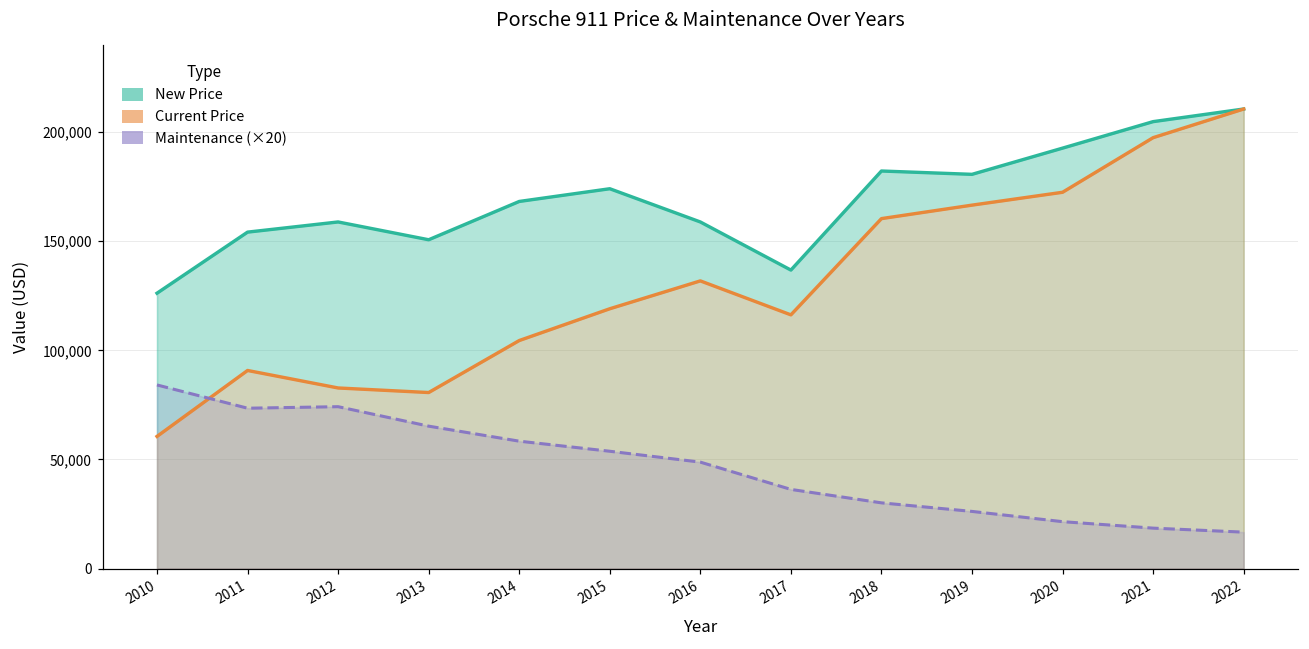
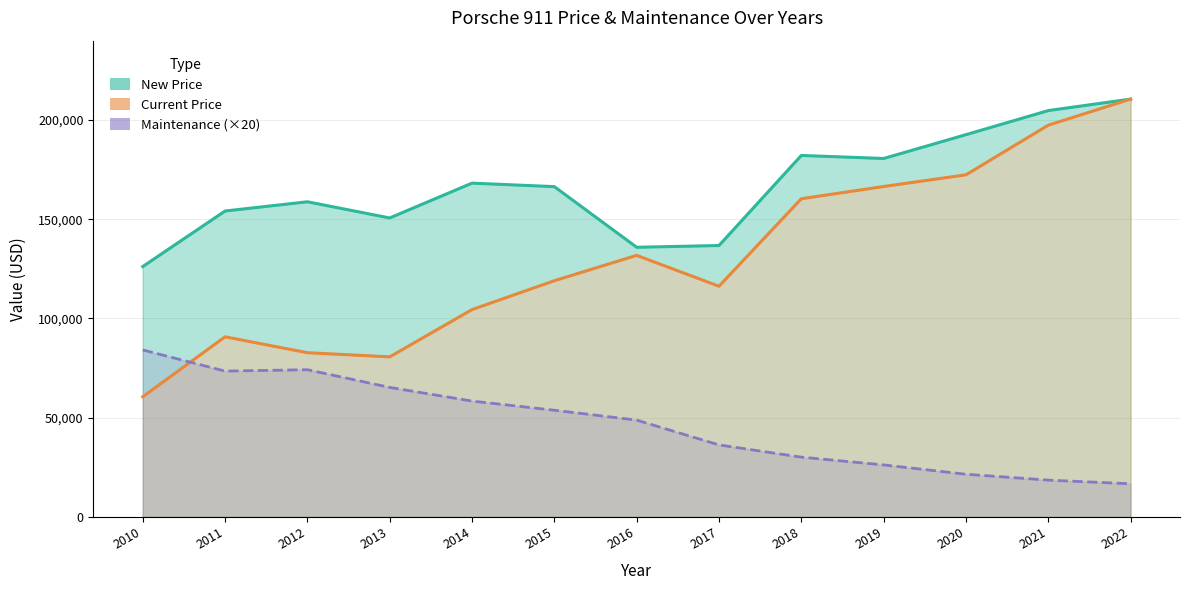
New Price, 2015: 174,000 -> 166,000
New Price, 2016: 159,000 -> 136,000
